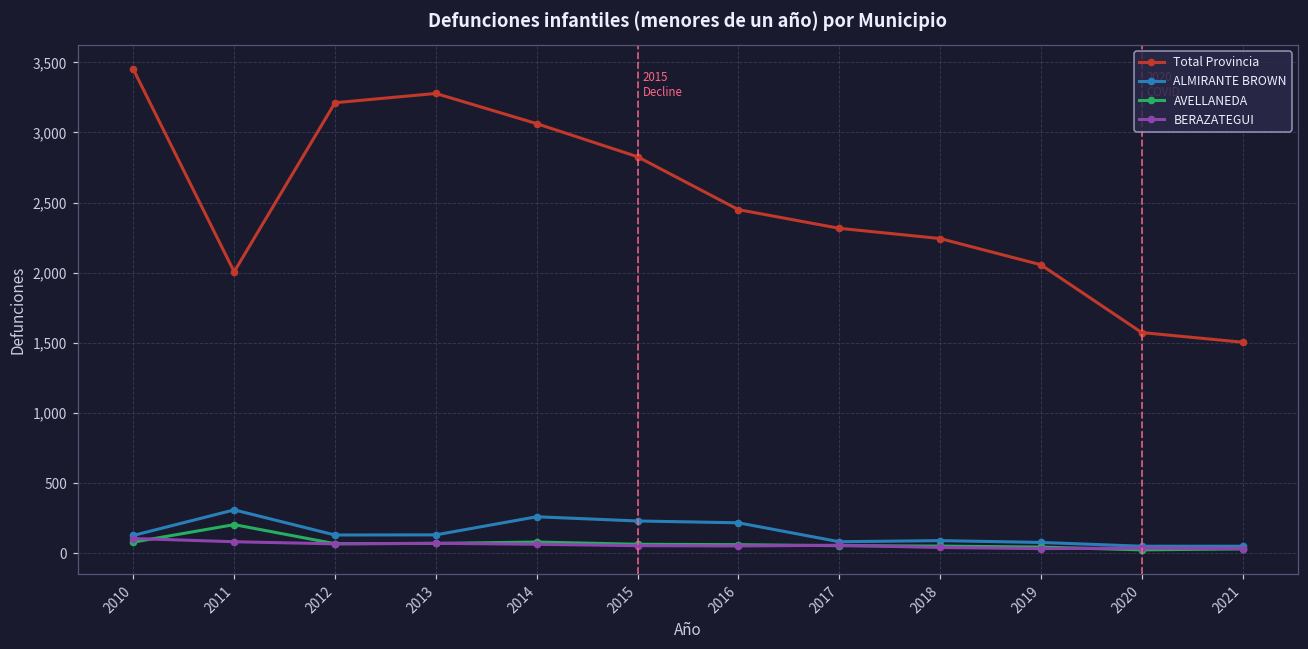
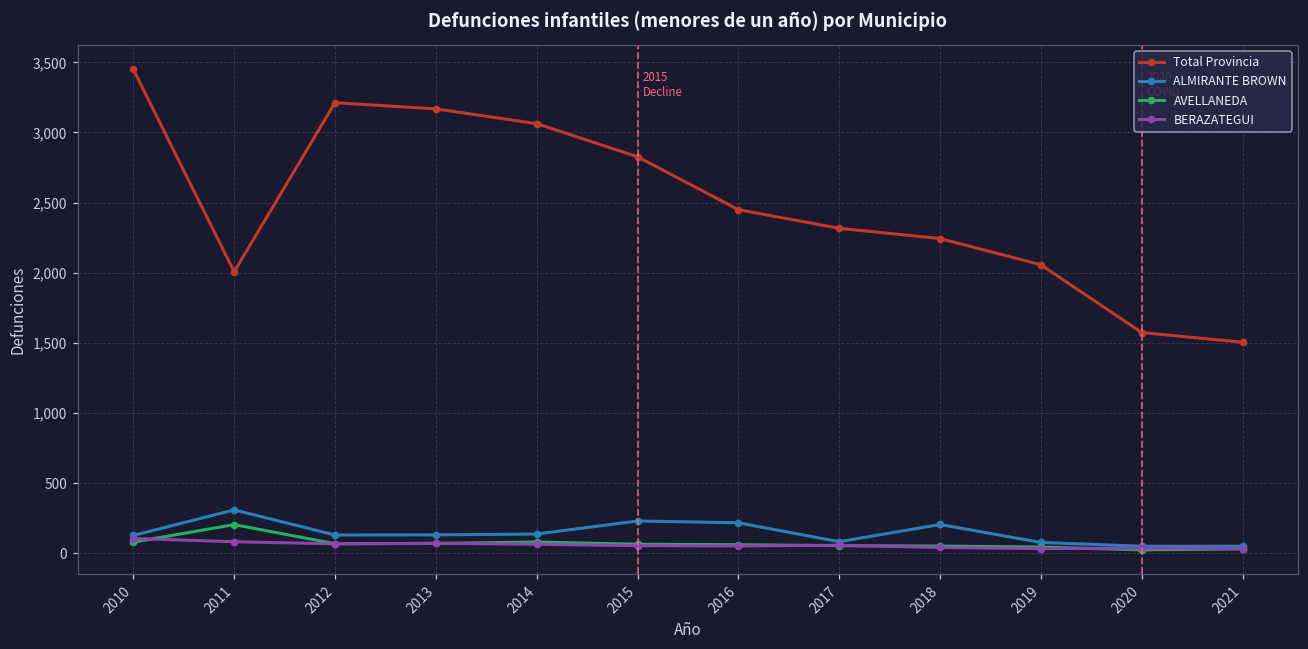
Total Provincia, 2013: 3,280 -> 3,170
ALMIRANTE BROWN, 2014: 260 -> 140
ALMIRANTE BROWN, 2018: 90 -> 210
